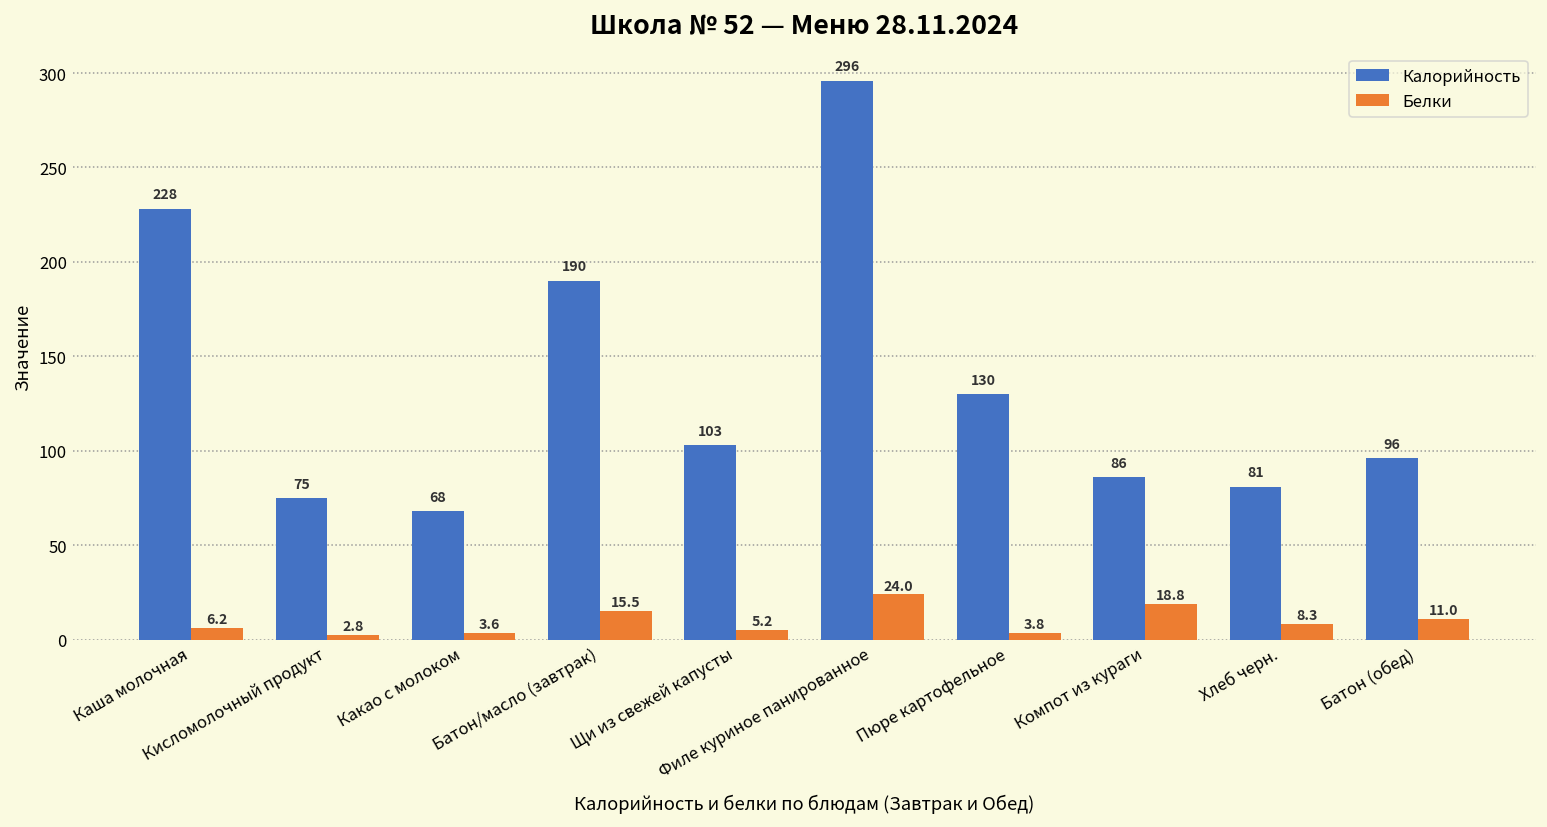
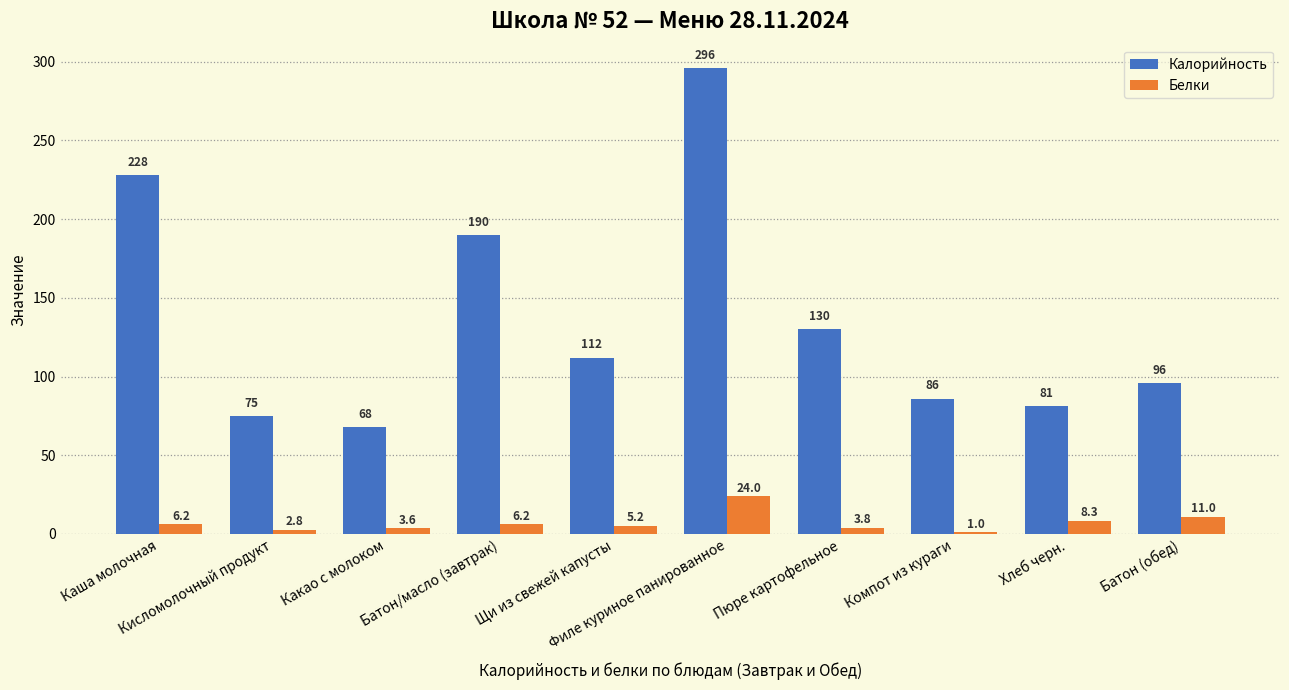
Белки, Батон/масло (завтрак): 15.5 -> 6.2
Калорийность, Щи из свежей капусты: 103 -> 112
Белки, Компот из кураги: 18.8 -> 1.0
